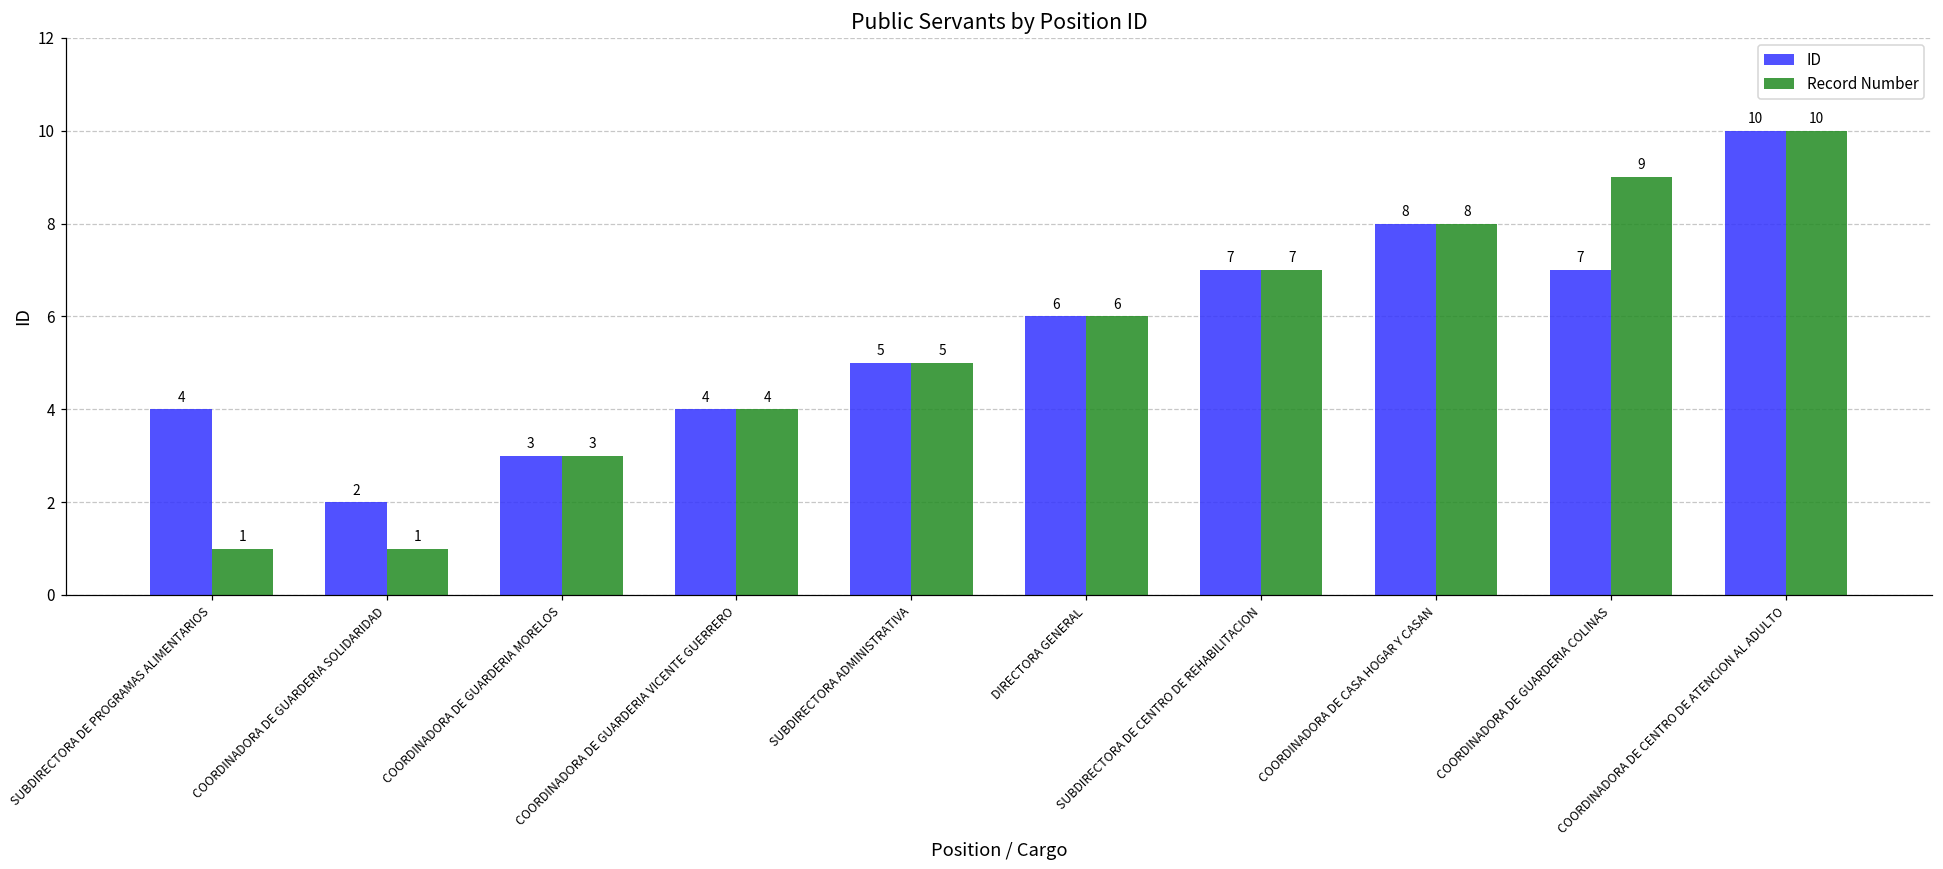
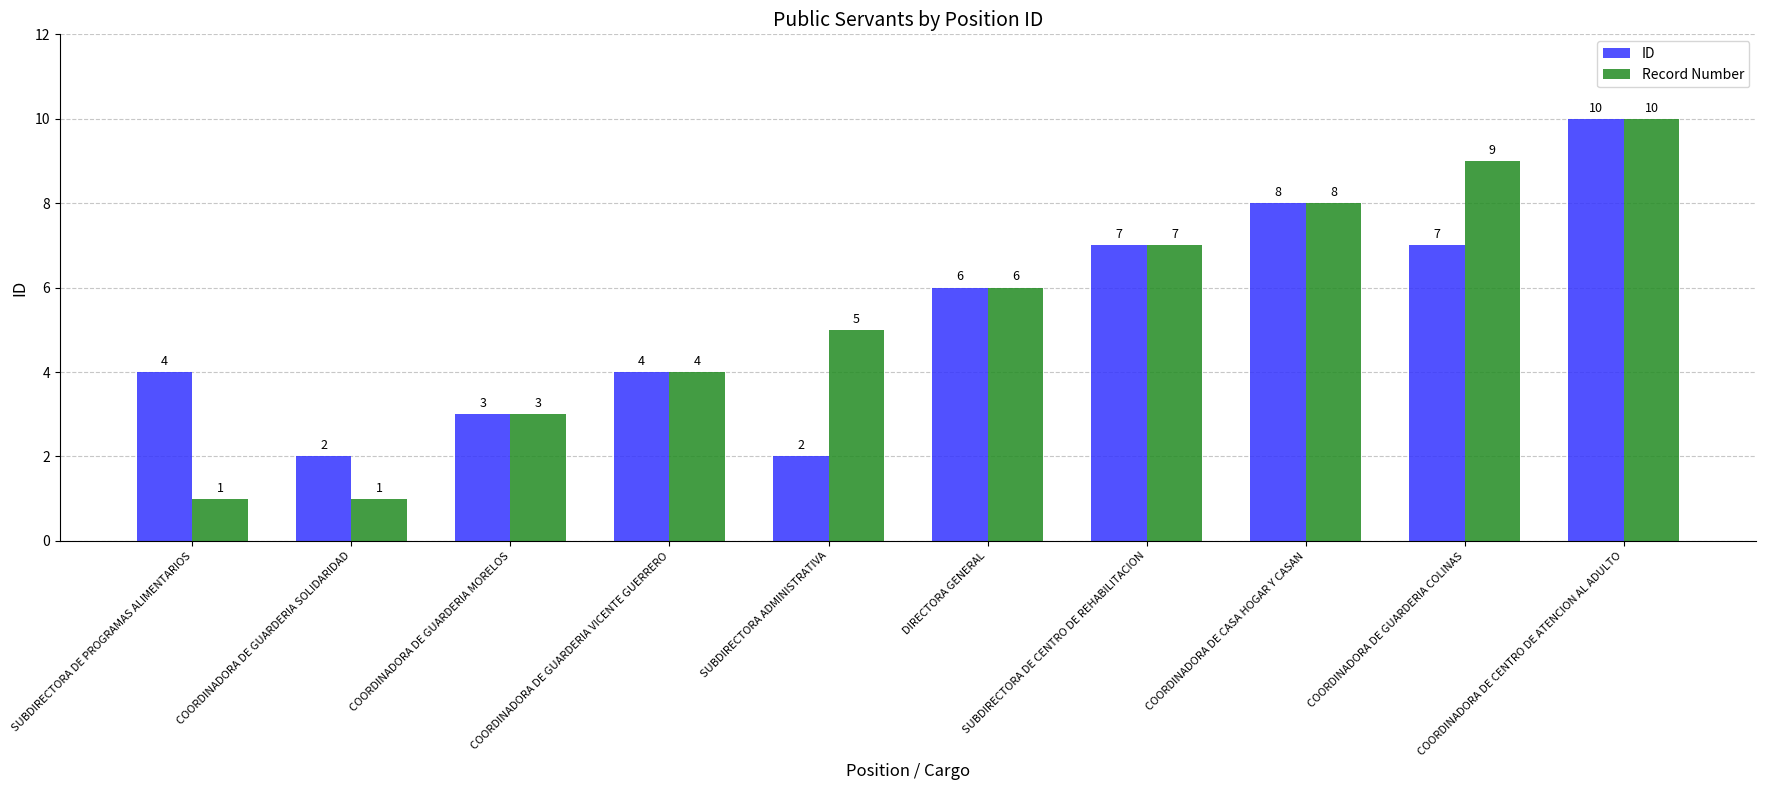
ID, SUBDIRECTORA ADMINISTRATIVA: 5 -> 2
